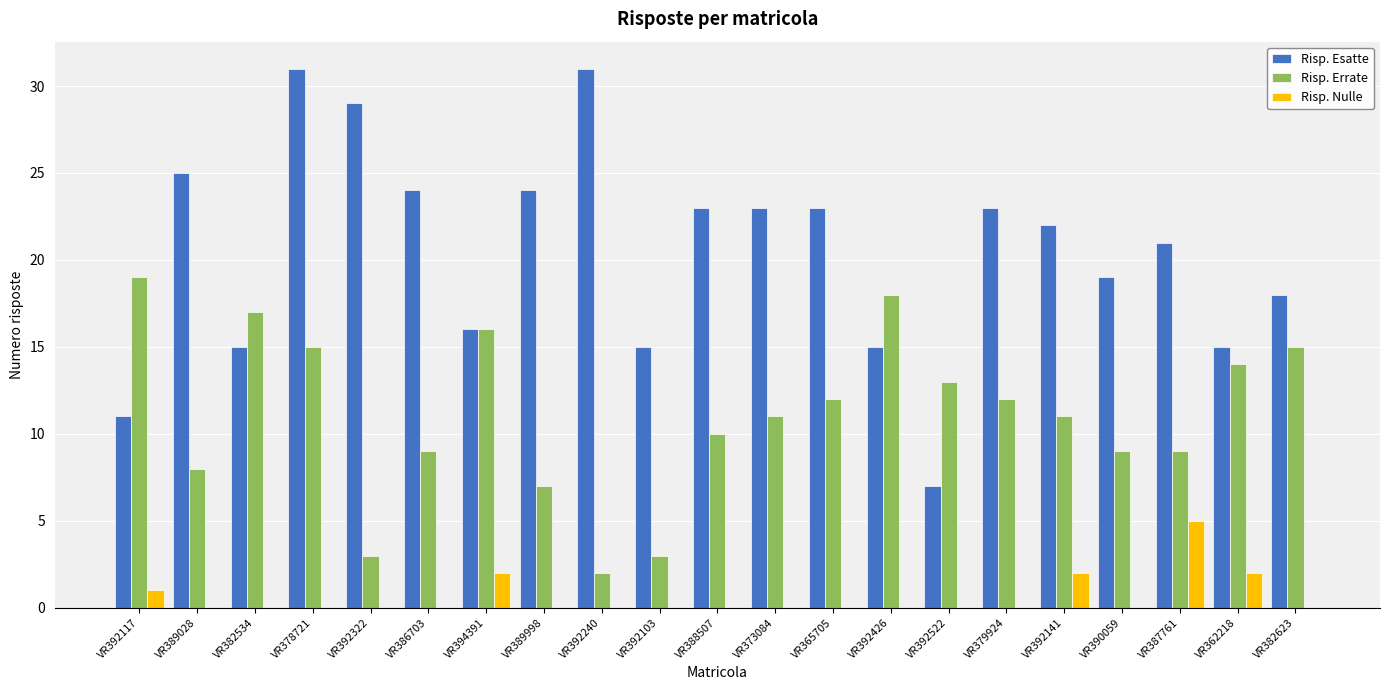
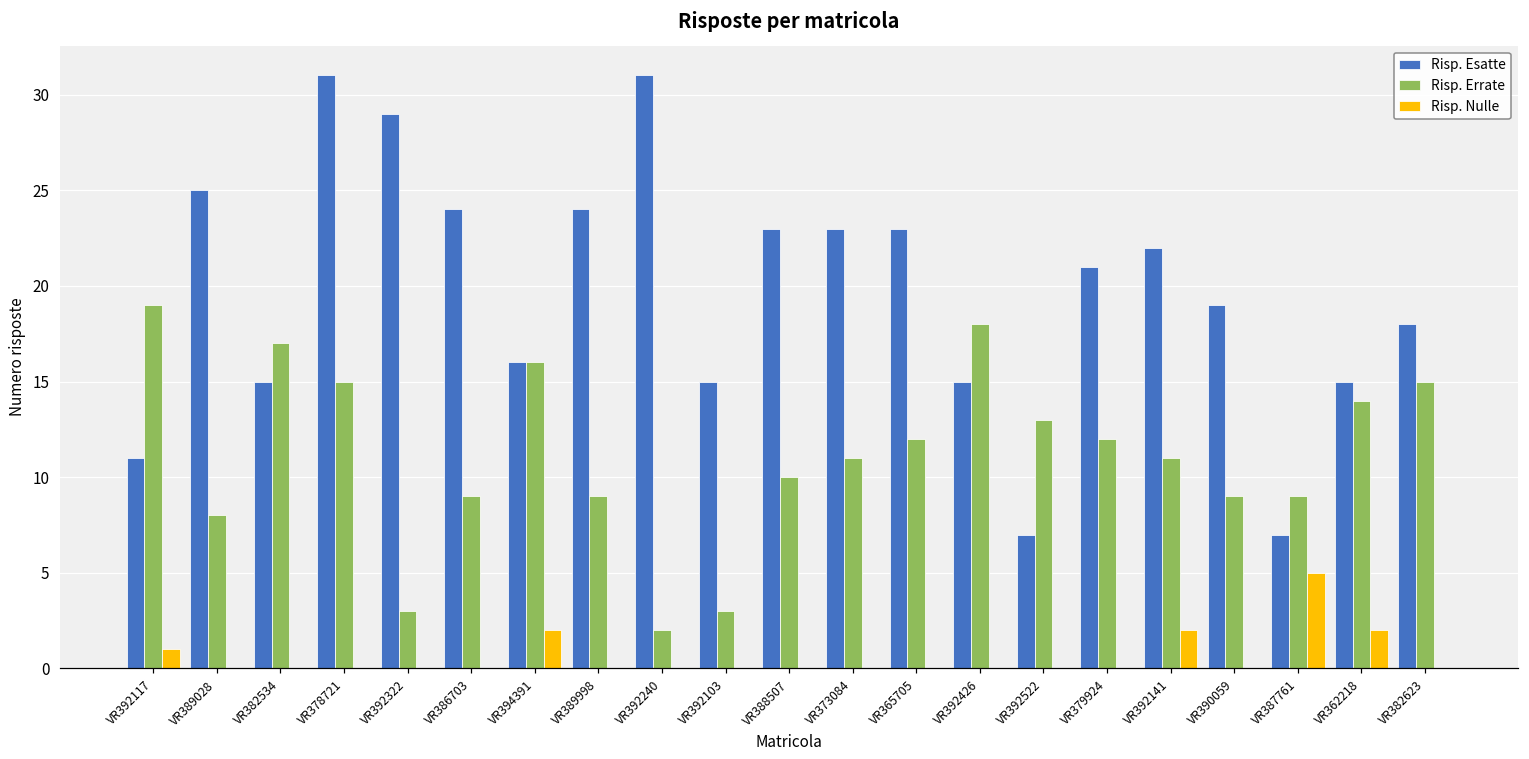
Risp. Errate, VR389998: 7 -> 9
Risp. Esatte, VR379924: 23 -> 21
Risp. Esatte, VR387761: 21 -> 7
